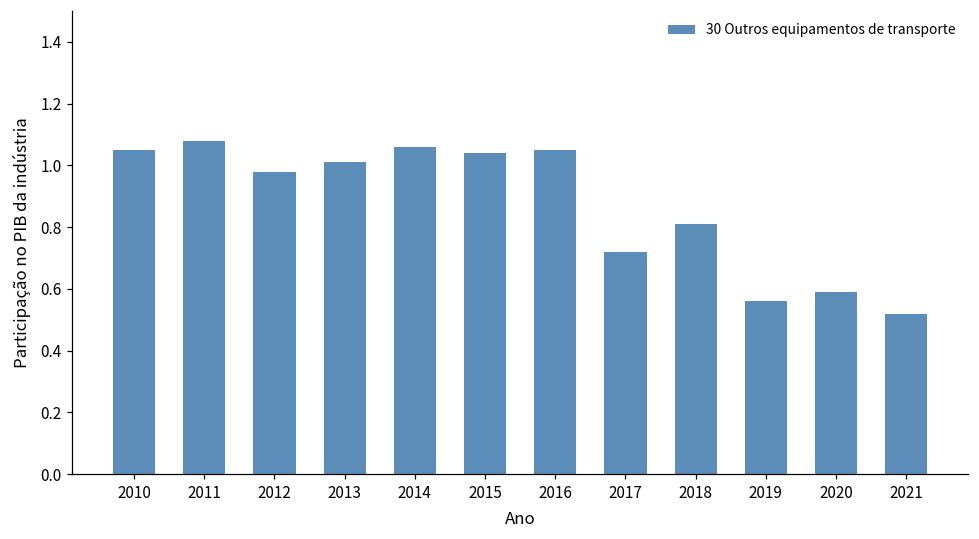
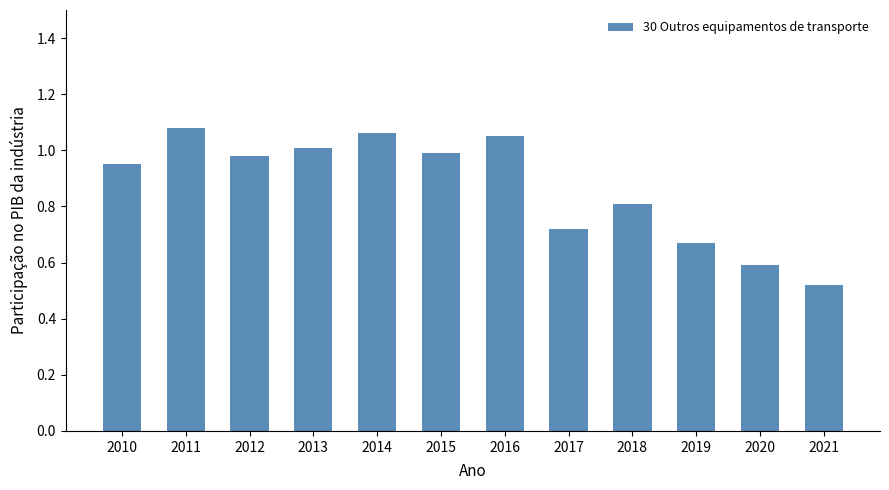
2010: 1.05 -> 0.95
2015: 1.04 -> 0.99
2019: 0.56 -> 0.67
